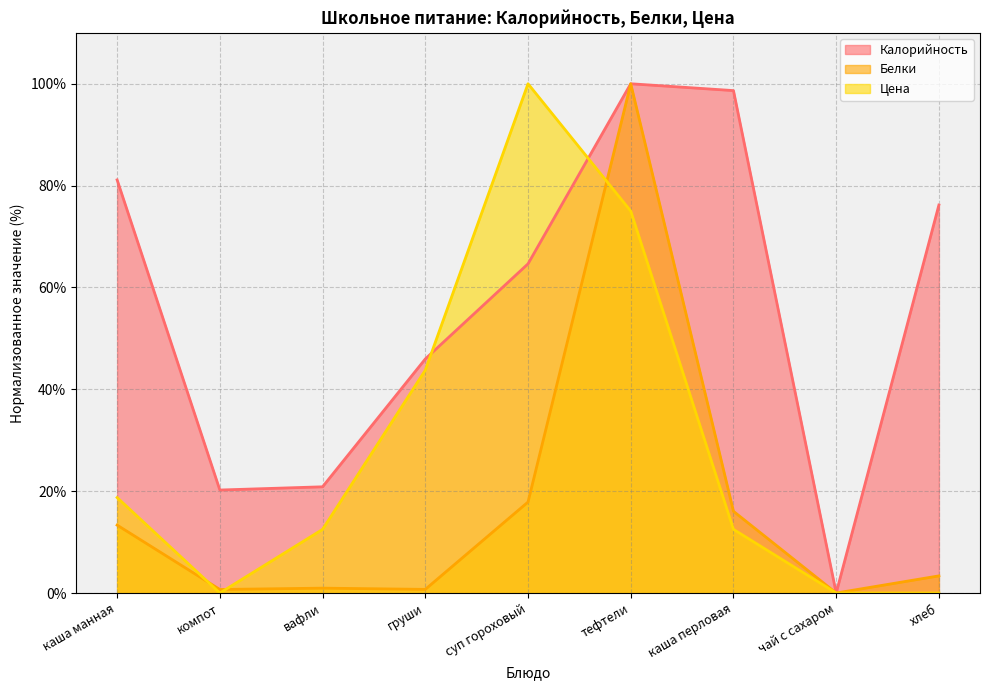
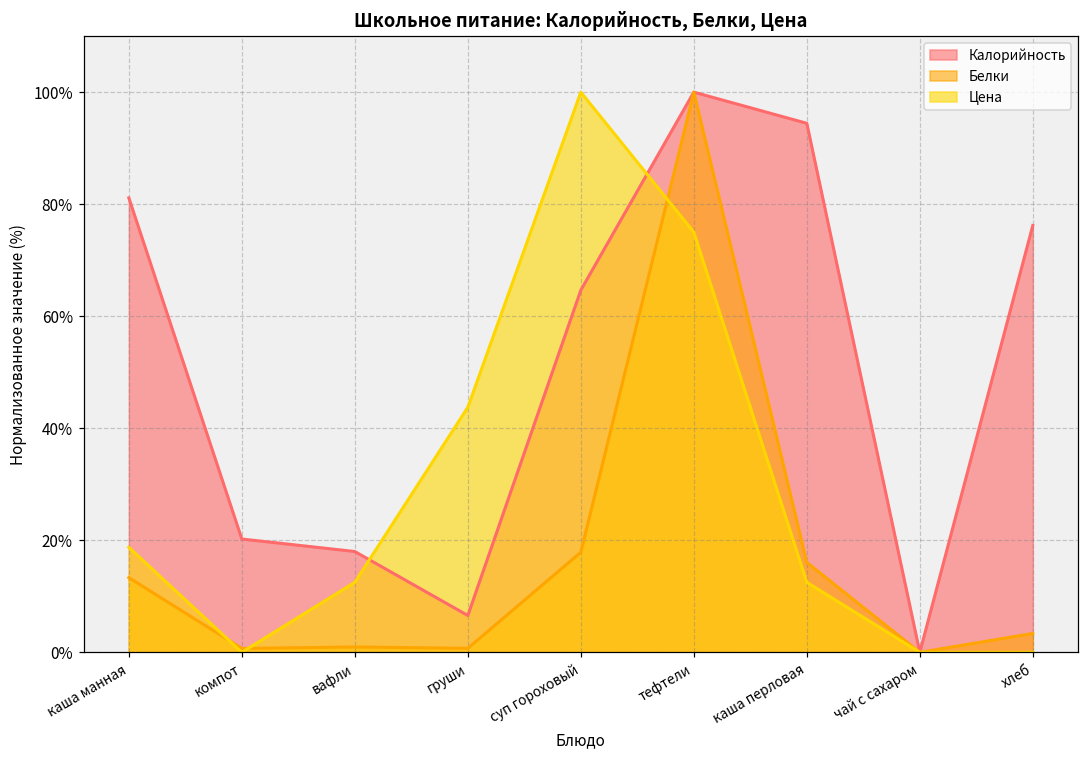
Калорийность, вафли: 21% -> 18%
Калорийность, груши: 46% -> 7%
Калорийность, каша перловая: 99% -> 94%
